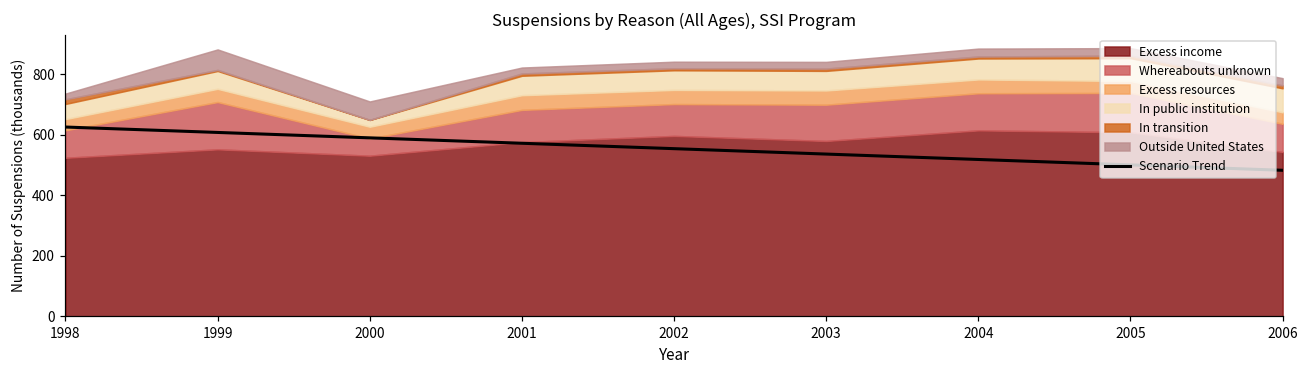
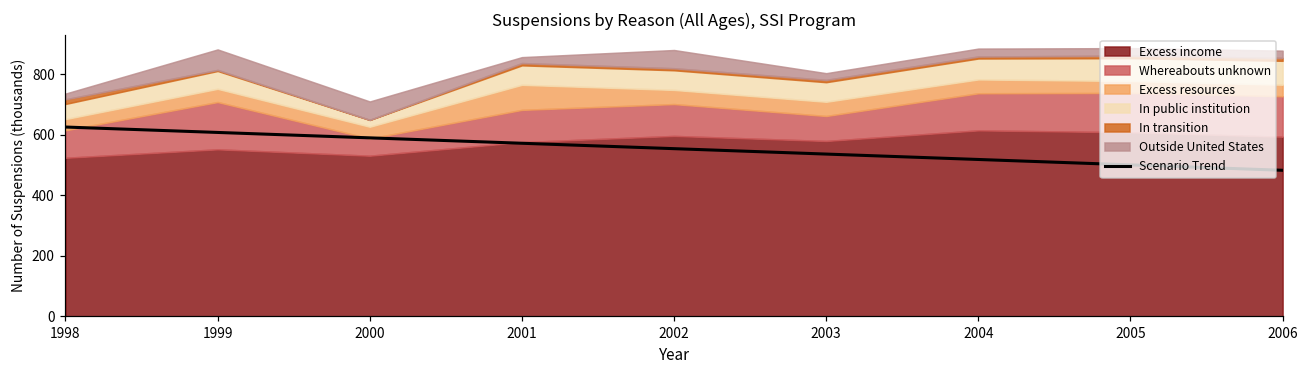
Excess resources, 2001: 50 -> 80
Outside United States, 2002: 20 -> 60
Whereabouts unknown, 2003: 120 -> 80
Excess income, 2006: 540 -> 590
Whereabouts unknown, 2006: 90 -> 130
